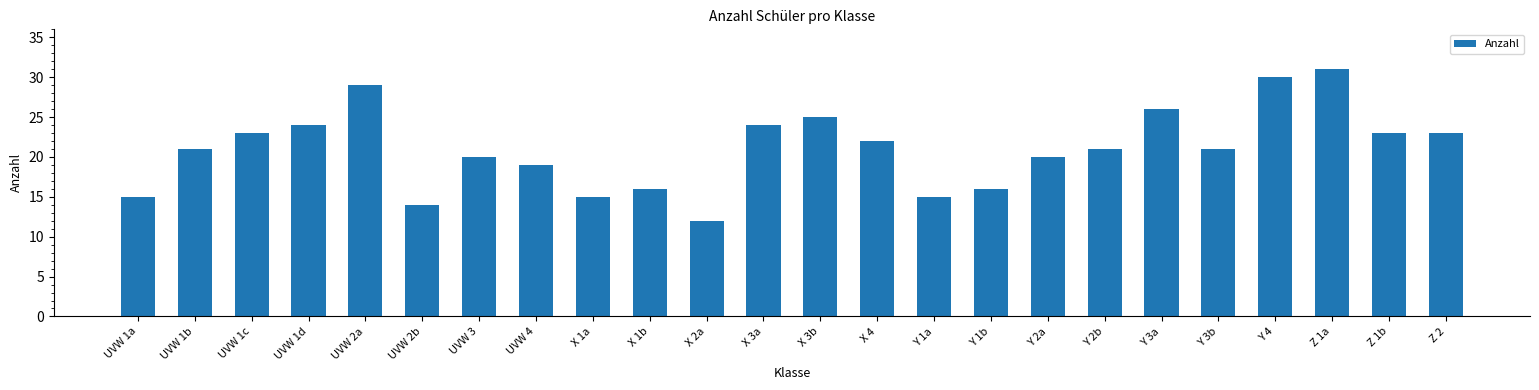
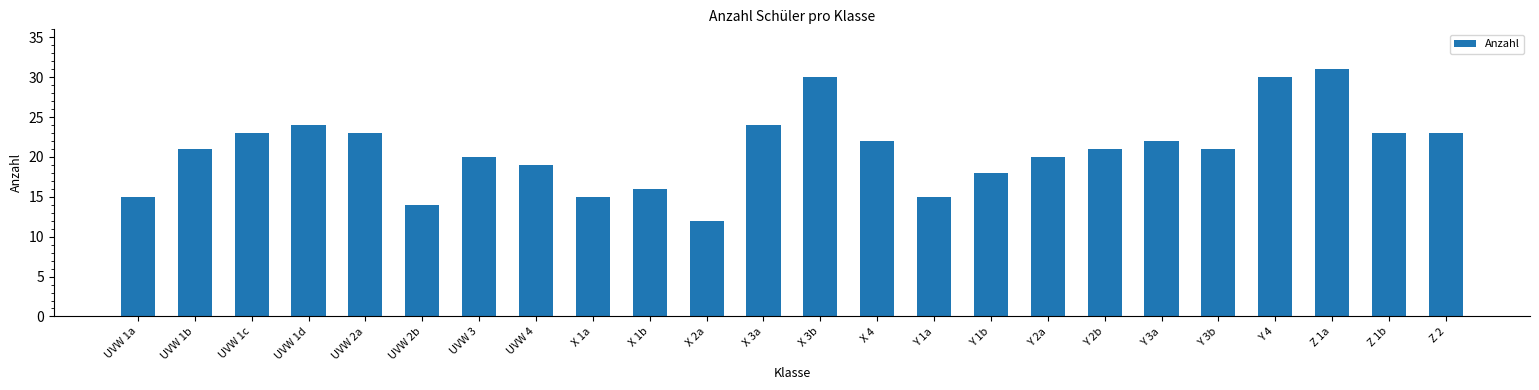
UVW 2a: 29 -> 23
X 3b: 25 -> 30
Y 1b: 16 -> 18
Y 3a: 26 -> 22
